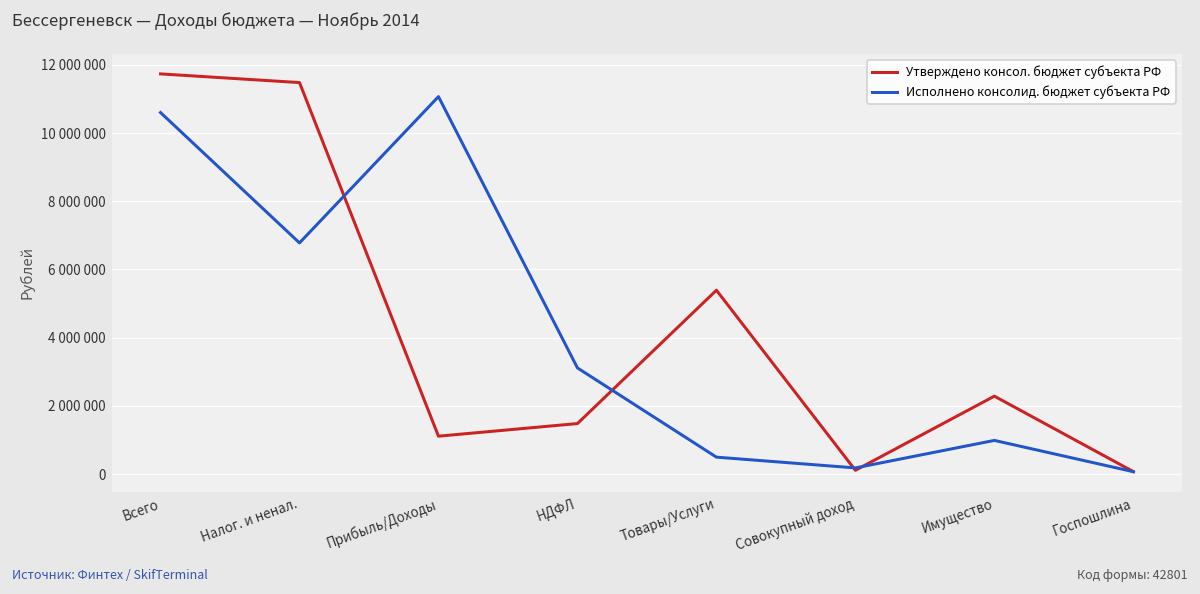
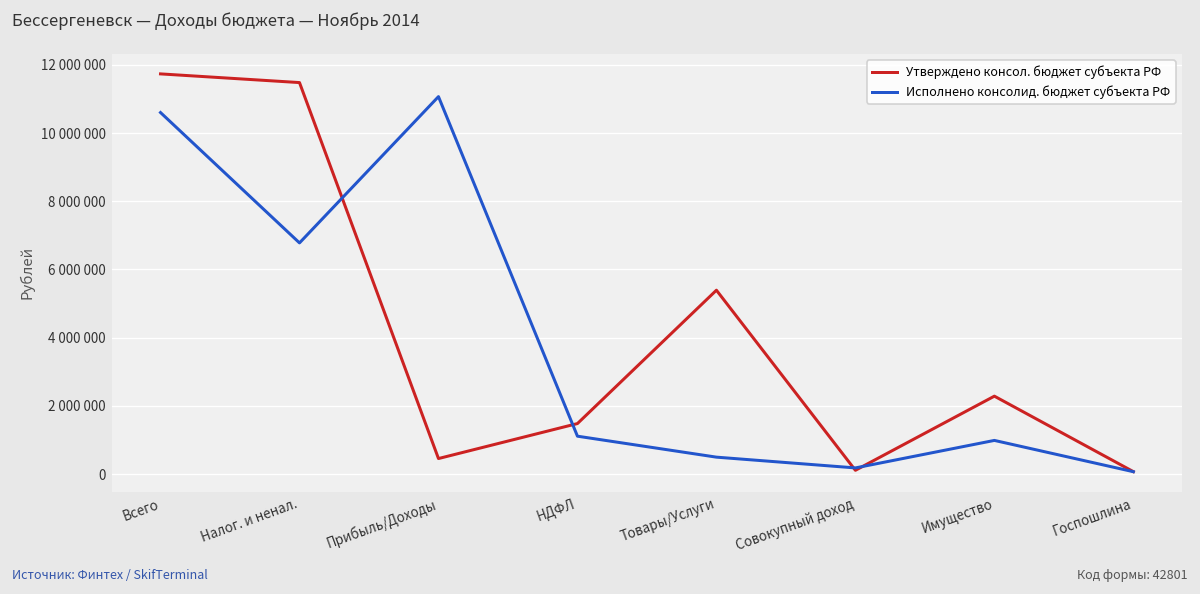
Утверждено консол. бюджет субъекта РФ, Прибыль/Доходы: 1100000 -> 500000
Исполнено консолид. бюджет субъекта РФ, НДФЛ: 3100000 -> 1100000
